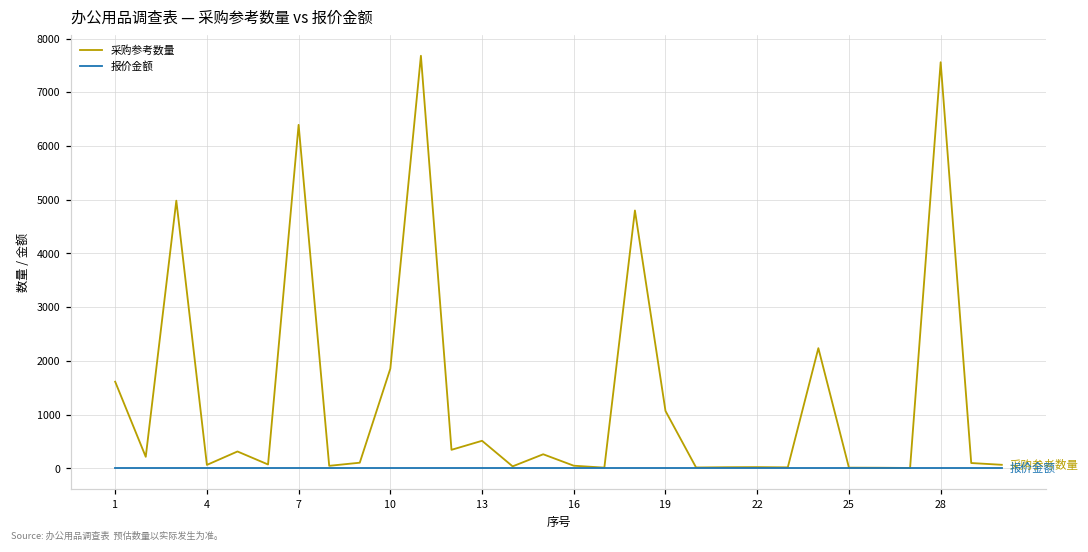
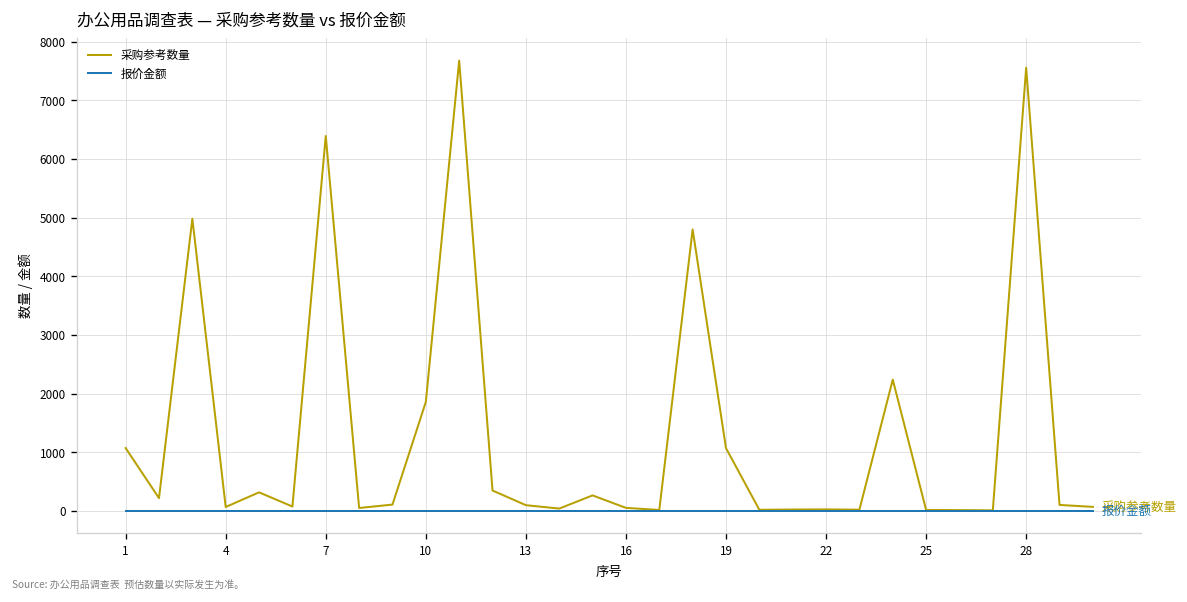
采购参考数量, 1: 1600 -> 1100
采购参考数量, 13: 500 -> 100
